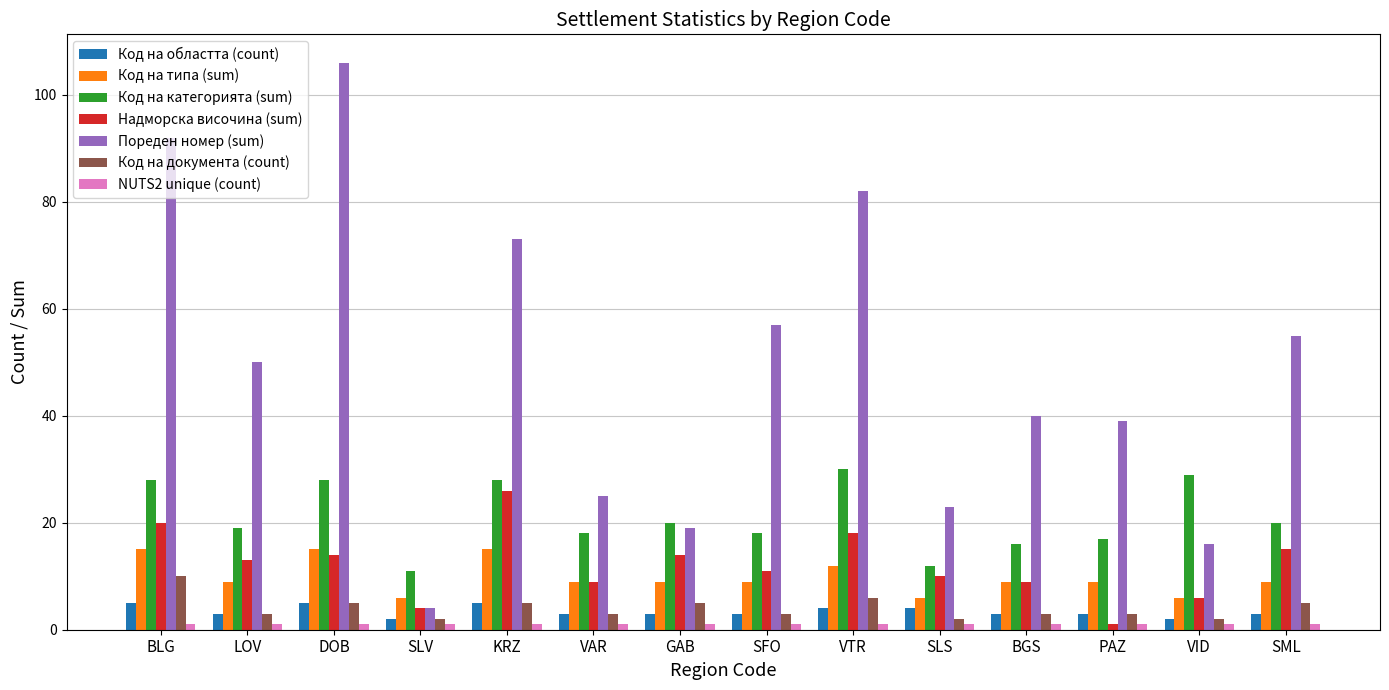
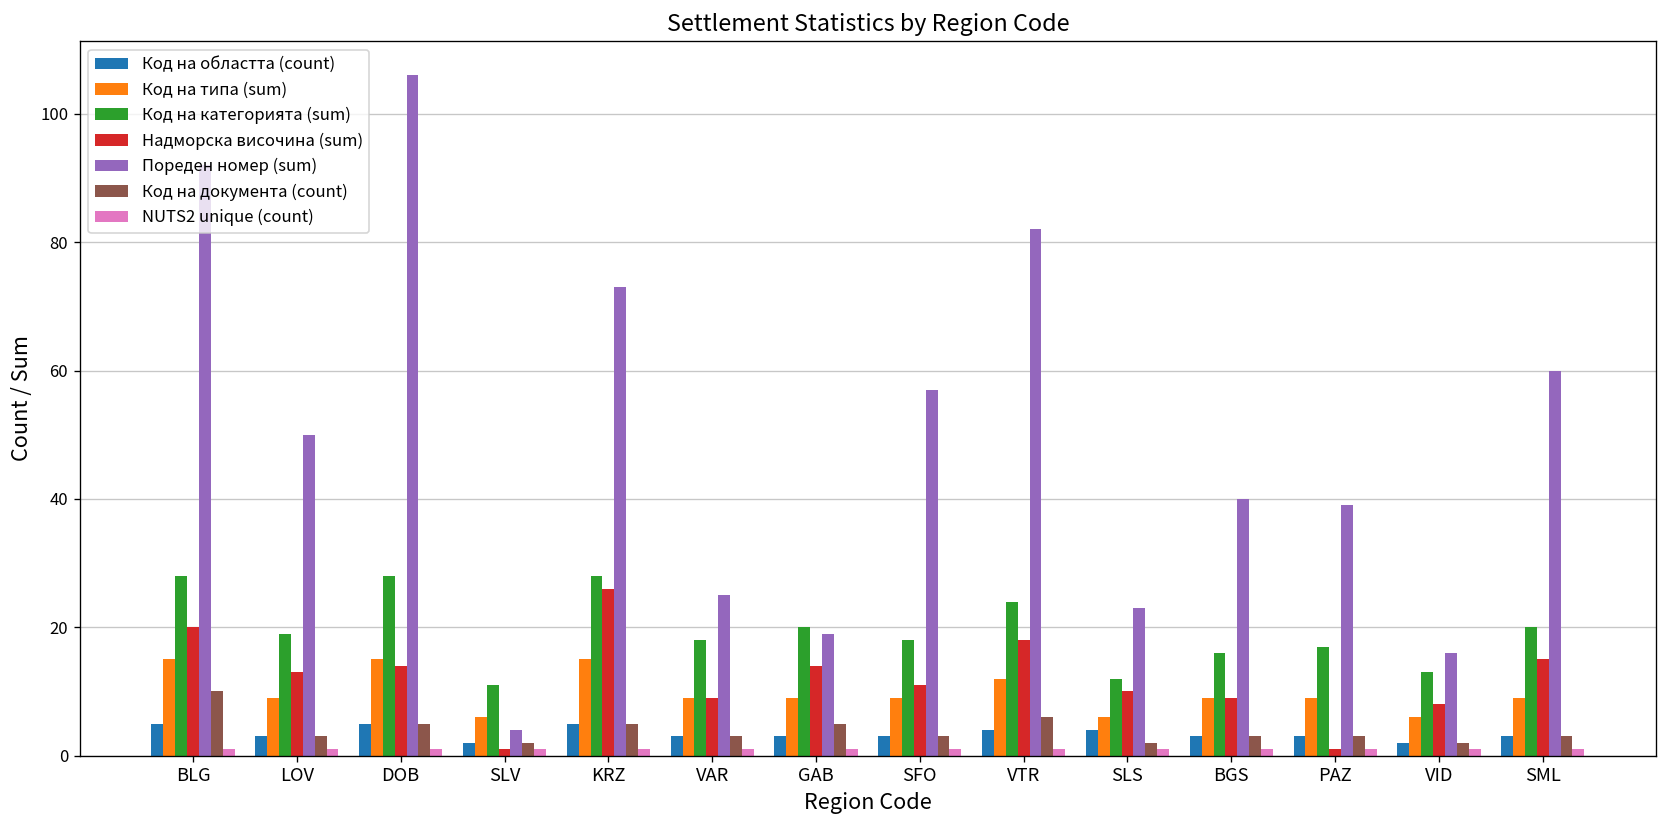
Надморска височина (sum), SLV: 4 -> 1
Код на категорията (sum), VTR: 30 -> 24
Код на категорията (sum), VID: 29 -> 13
Надморска височина (sum), VID: 6 -> 8
Пореден номер (sum), SML: 55 -> 60
Код на документа (count), SML: 5 -> 3
